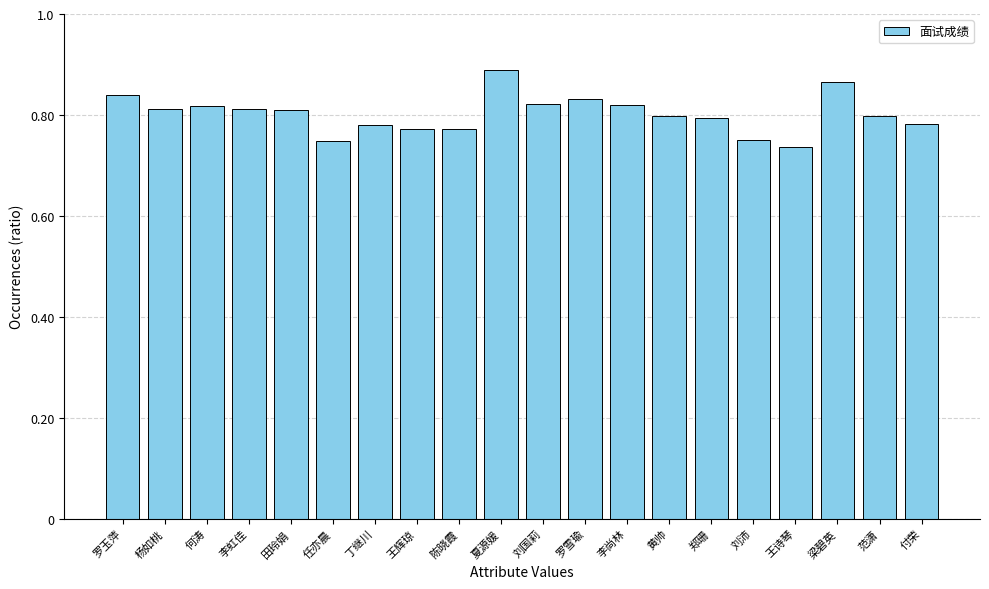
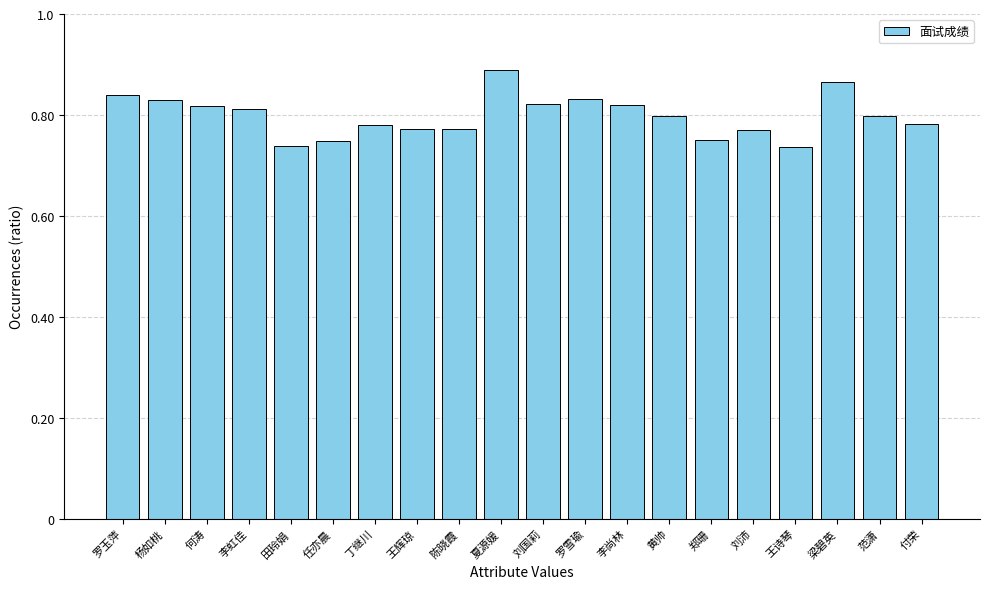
杨如桃: 0.81 -> 0.83
田玲娟: 0.81 -> 0.74
郑珊: 0.79 -> 0.75
刘沛: 0.75 -> 0.77
